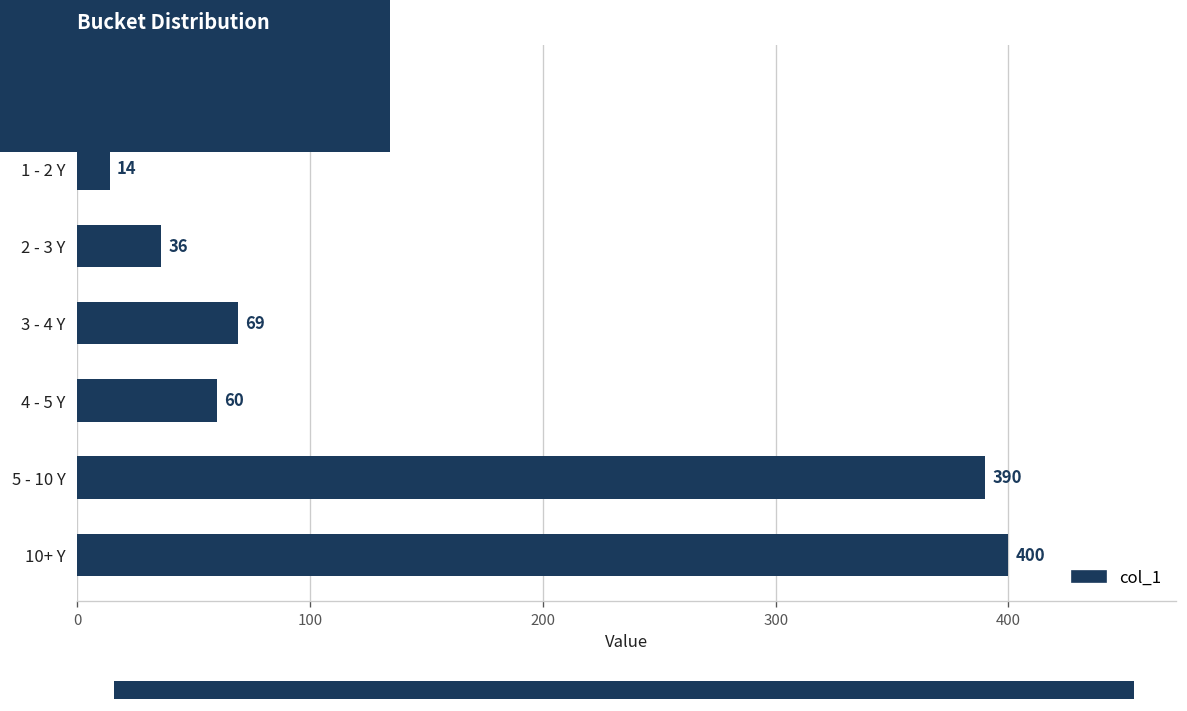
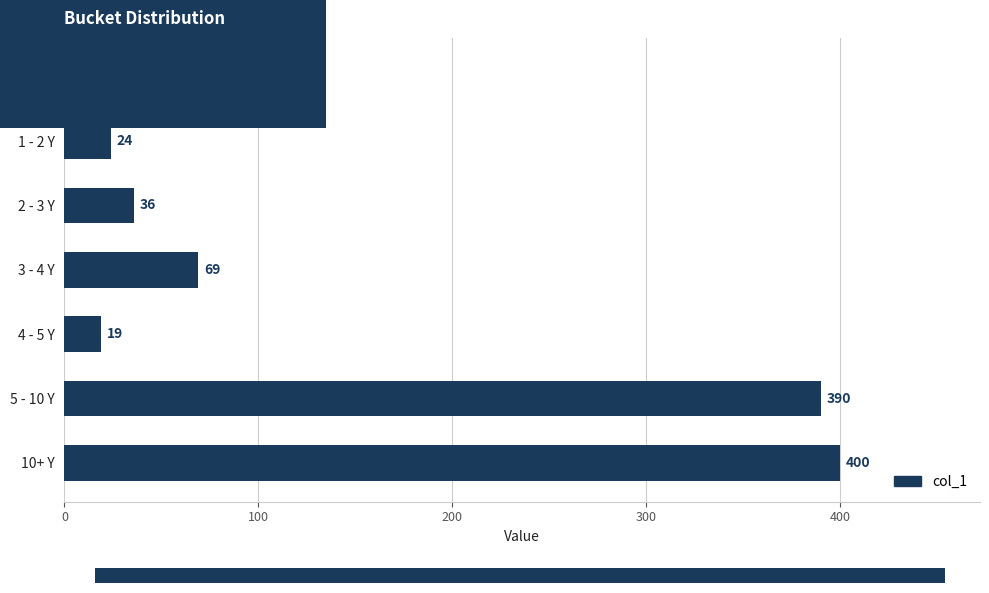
1 - 2 Y: 14 -> 24
4 - 5 Y: 60 -> 19
